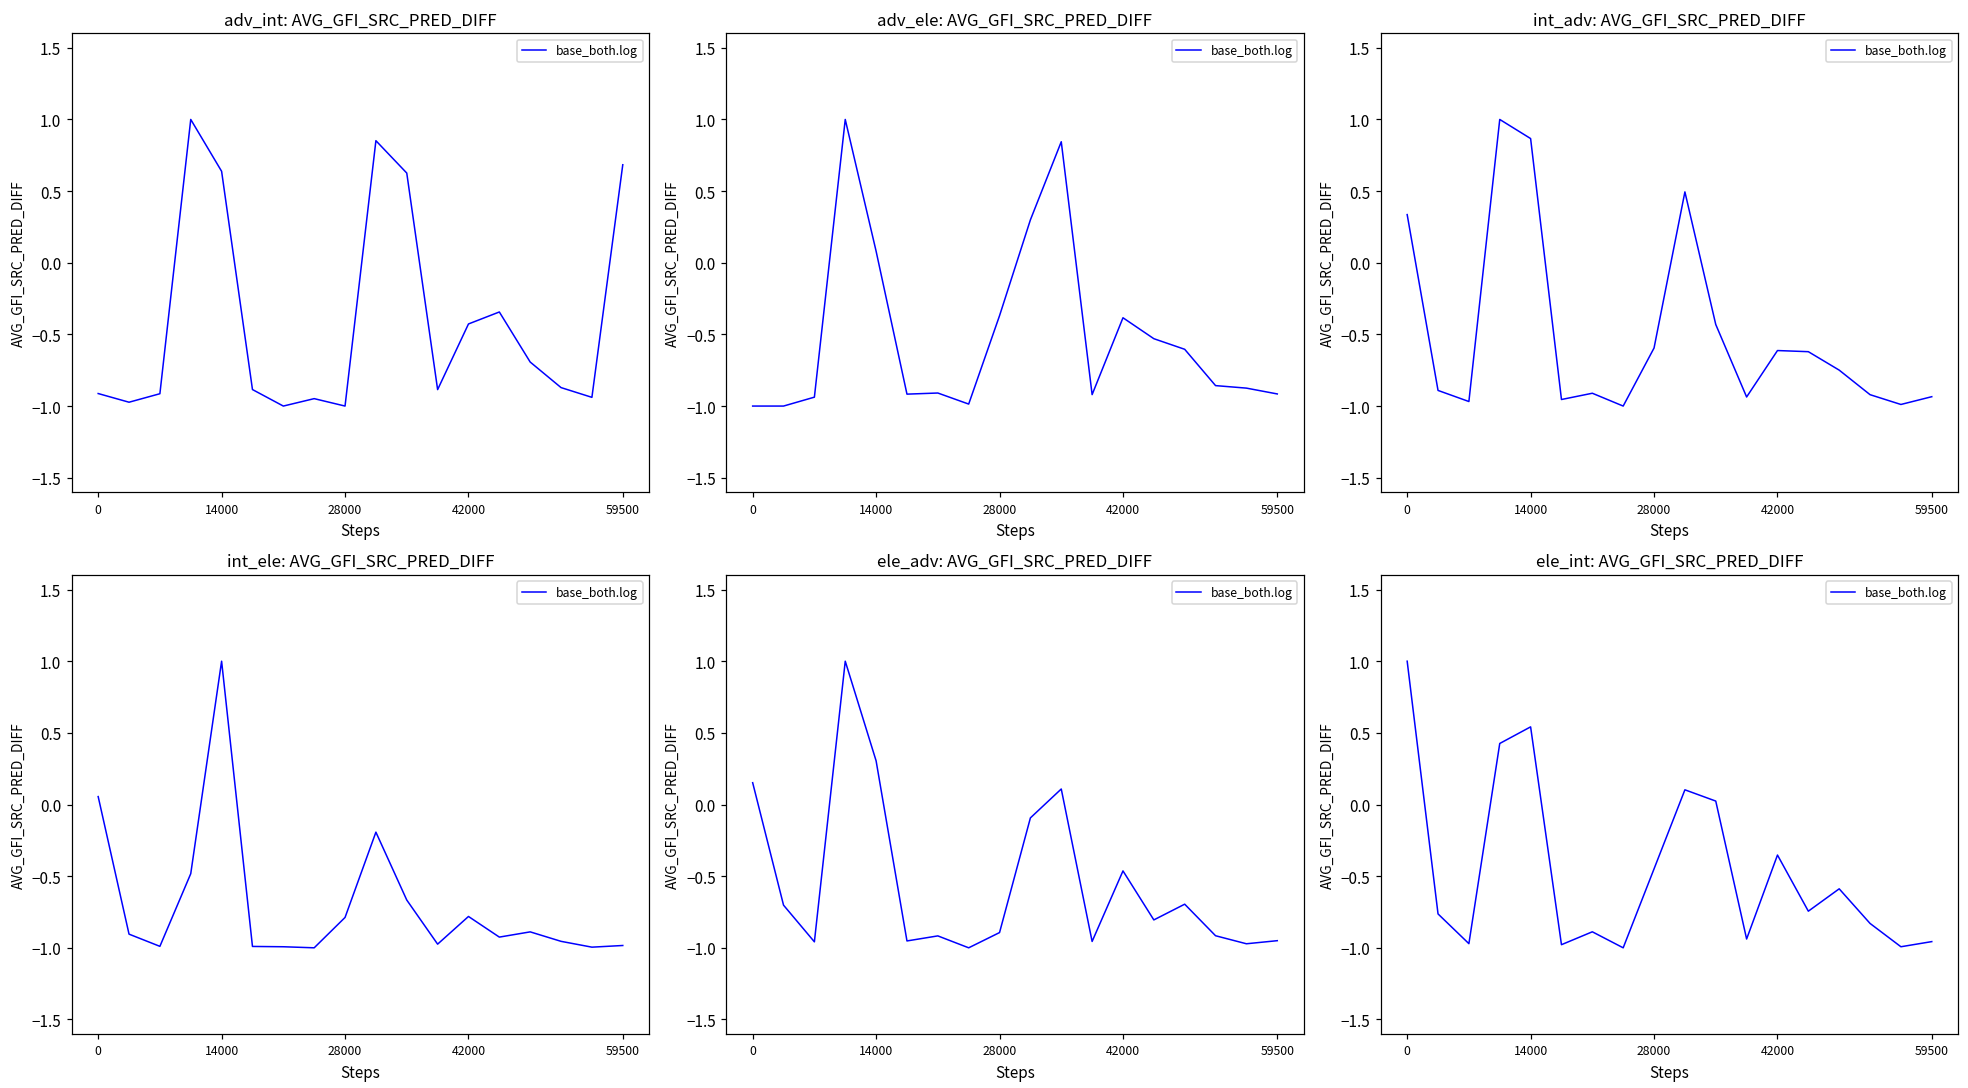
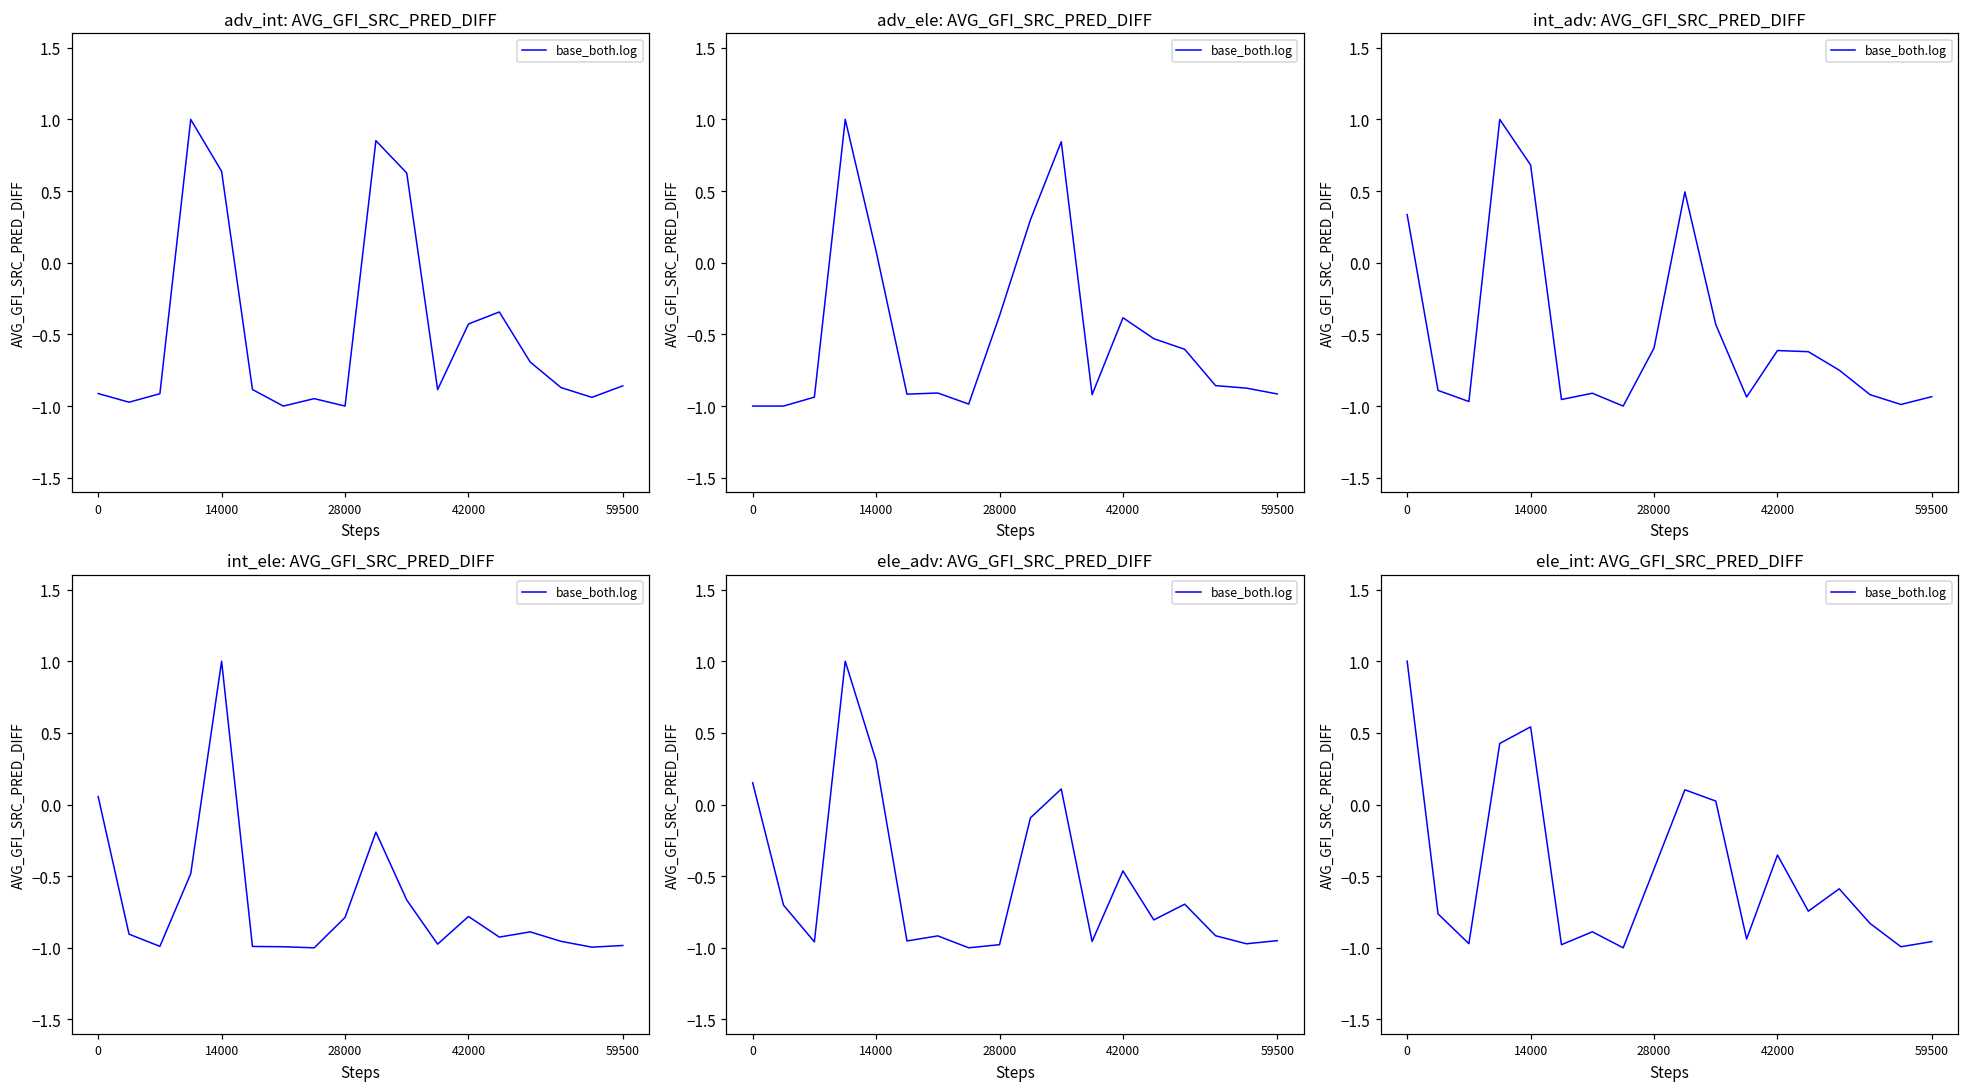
adv_int: AVG_GFI_SRC_PRED_DIFF, 59500: 0.68 -> -0.86
int_adv: AVG_GFI_SRC_PRED_DIFF, 14000: 0.87 -> 0.68
ele_adv: AVG_GFI_SRC_PRED_DIFF, 28000: -0.89 -> -0.98
